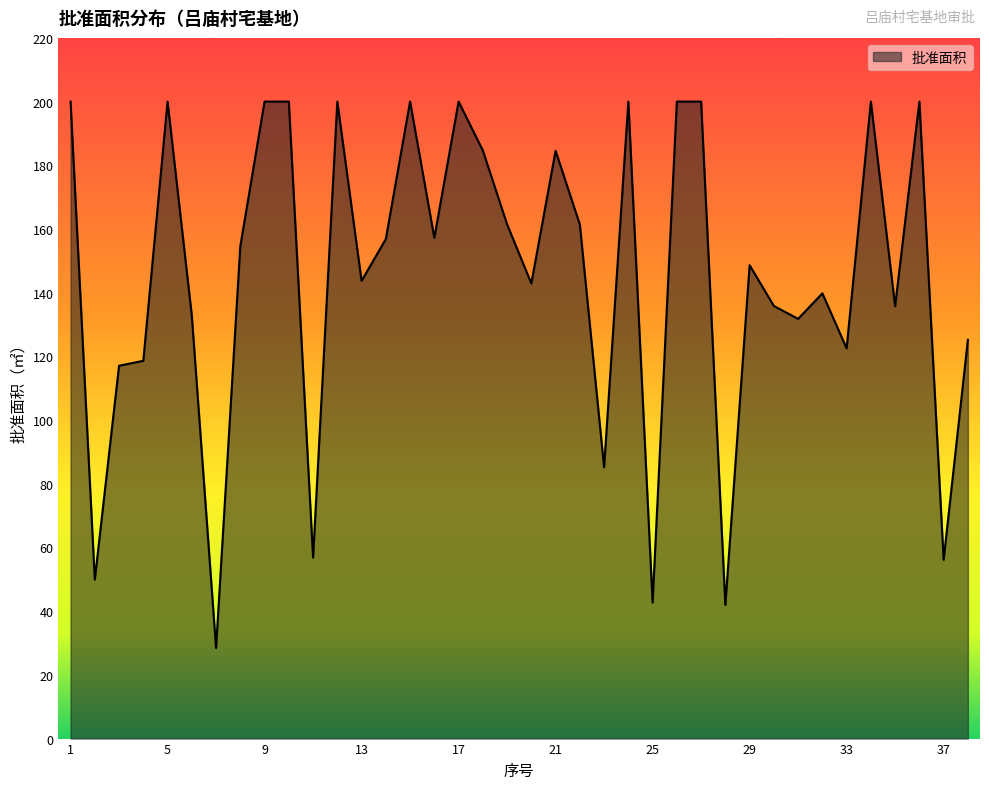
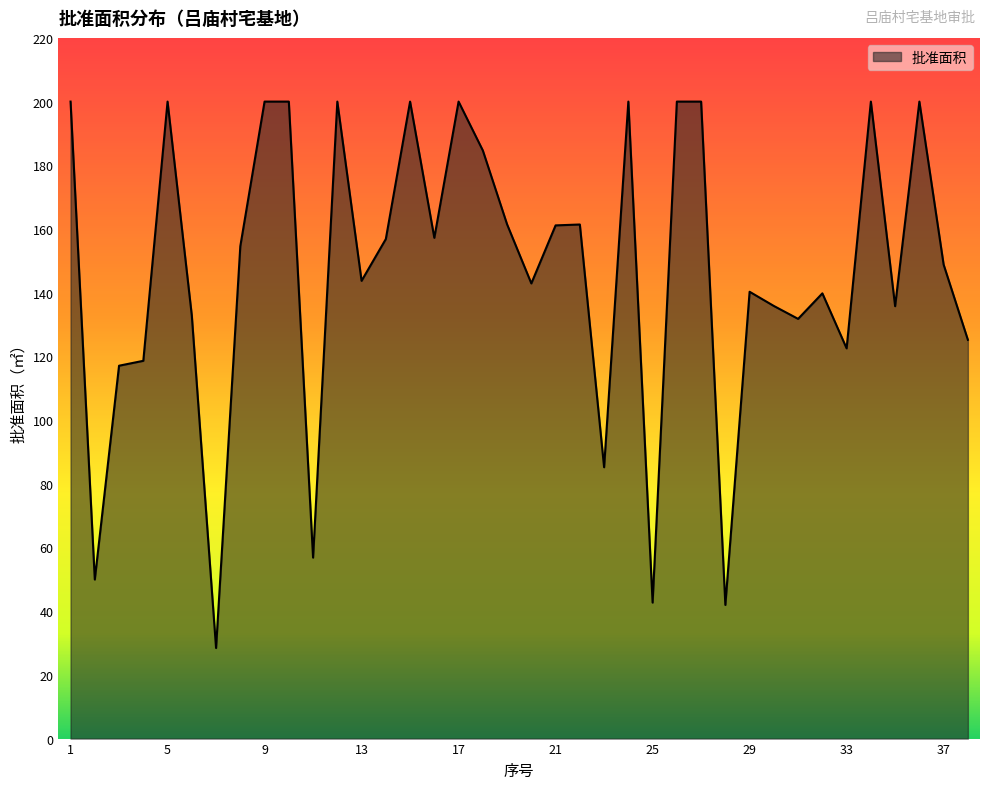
21: 185 -> 161
29: 149 -> 140
37: 56 -> 149
